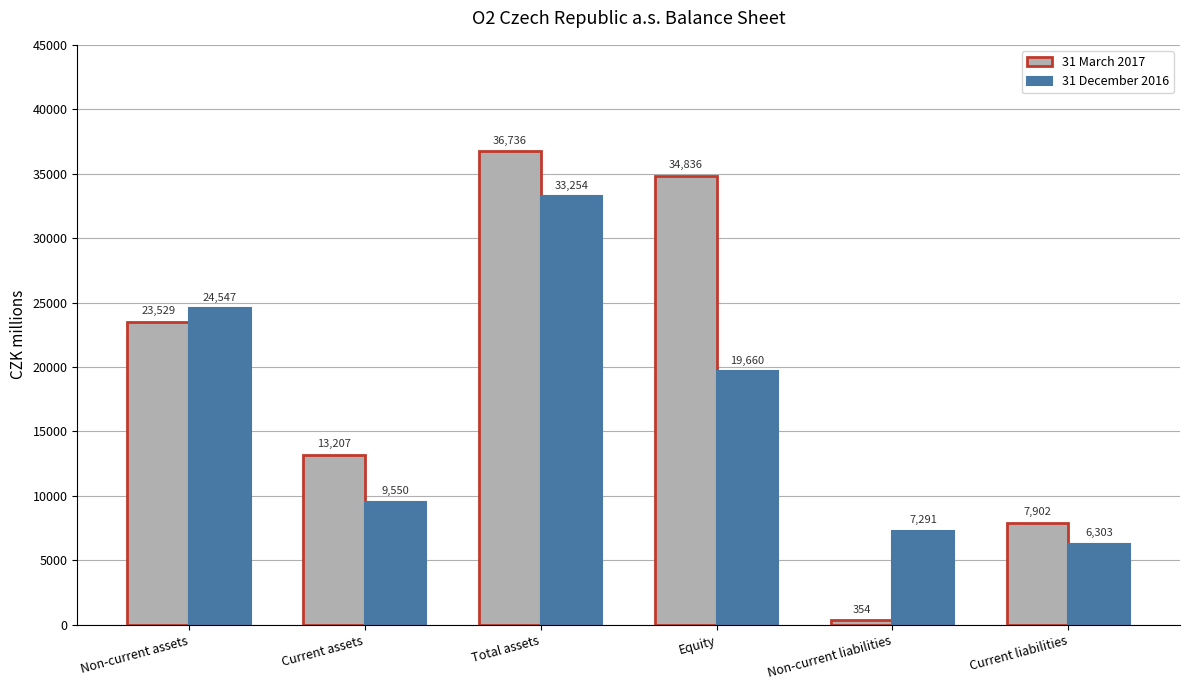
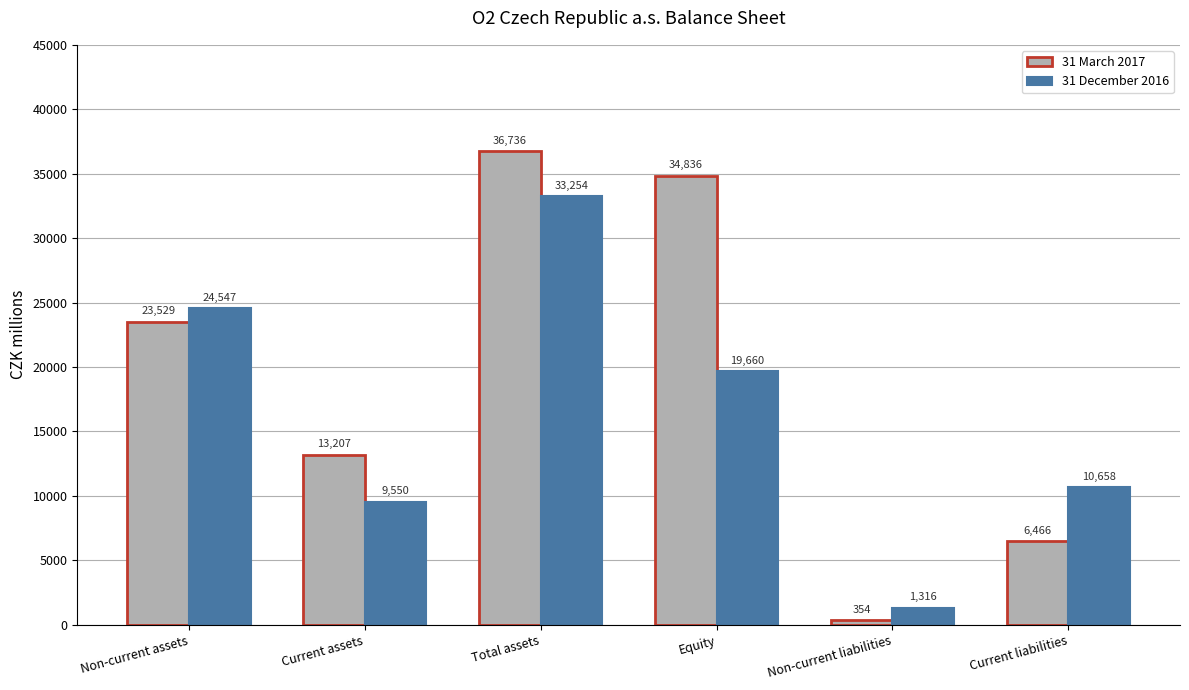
31 December 2016, Non-current liabilities: 7,291 -> 1,316
31 March 2017, Current liabilities: 7,902 -> 6,466
31 December 2016, Current liabilities: 6,303 -> 10,658
